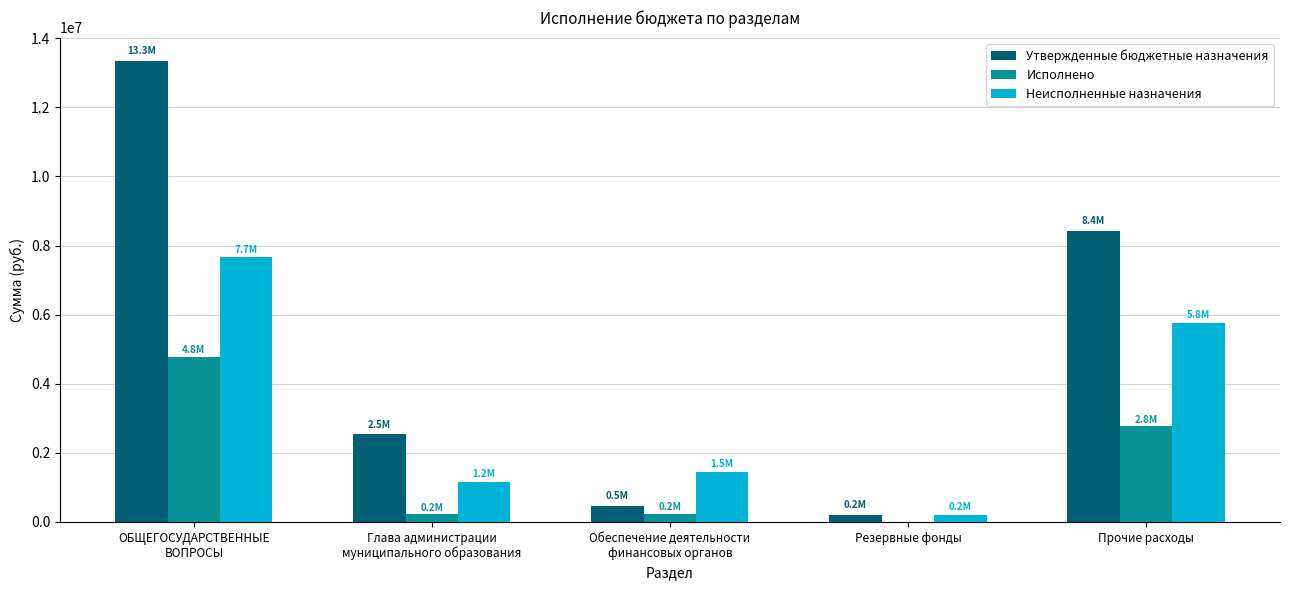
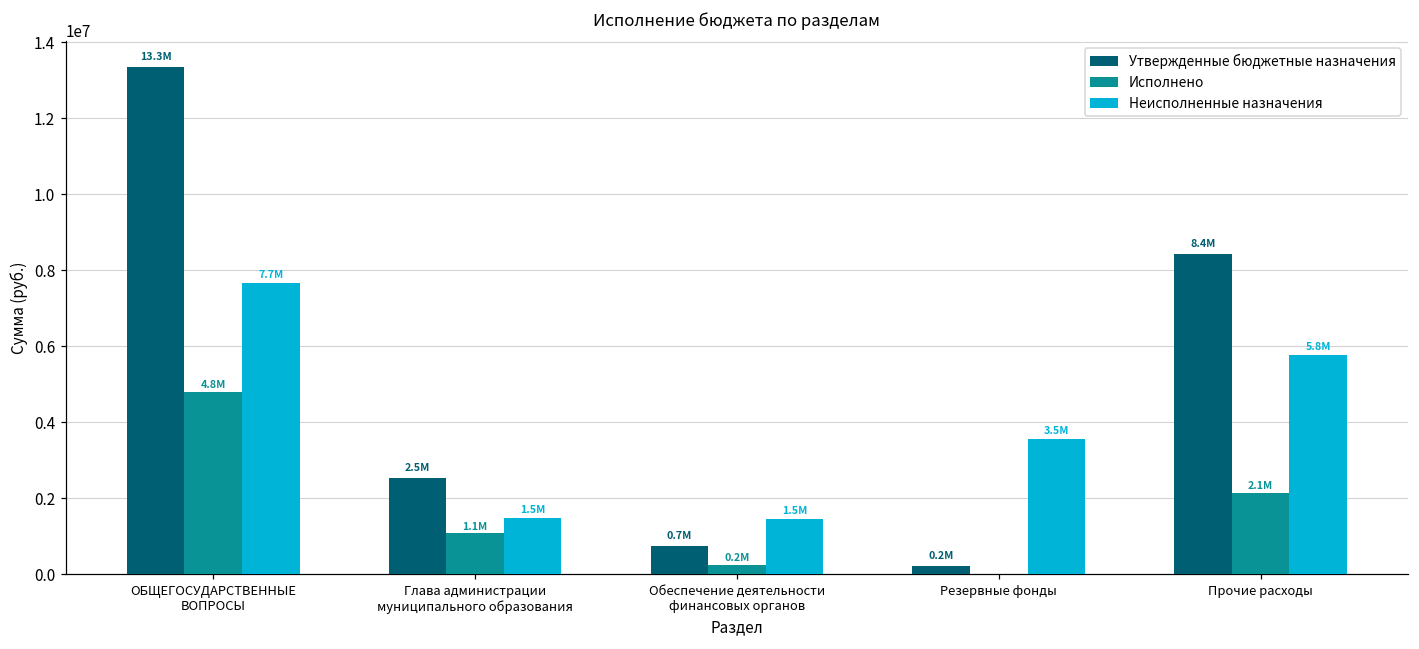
Исполнено, Глава администрации муниципального образования: 0.2M -> 1.1M
Неисполненные назначения, Глава администрации муниципального образования: 1.2M -> 1.5M
Утвержденные бюджетные назначения, Обеспечение деятельности финансовых органов: 0.5M -> 0.7M
Неисполненные назначения, Резервные фонды: 0.2M -> 3.5M
Исполнено, Прочие расходы: 2.8M -> 2.1M
